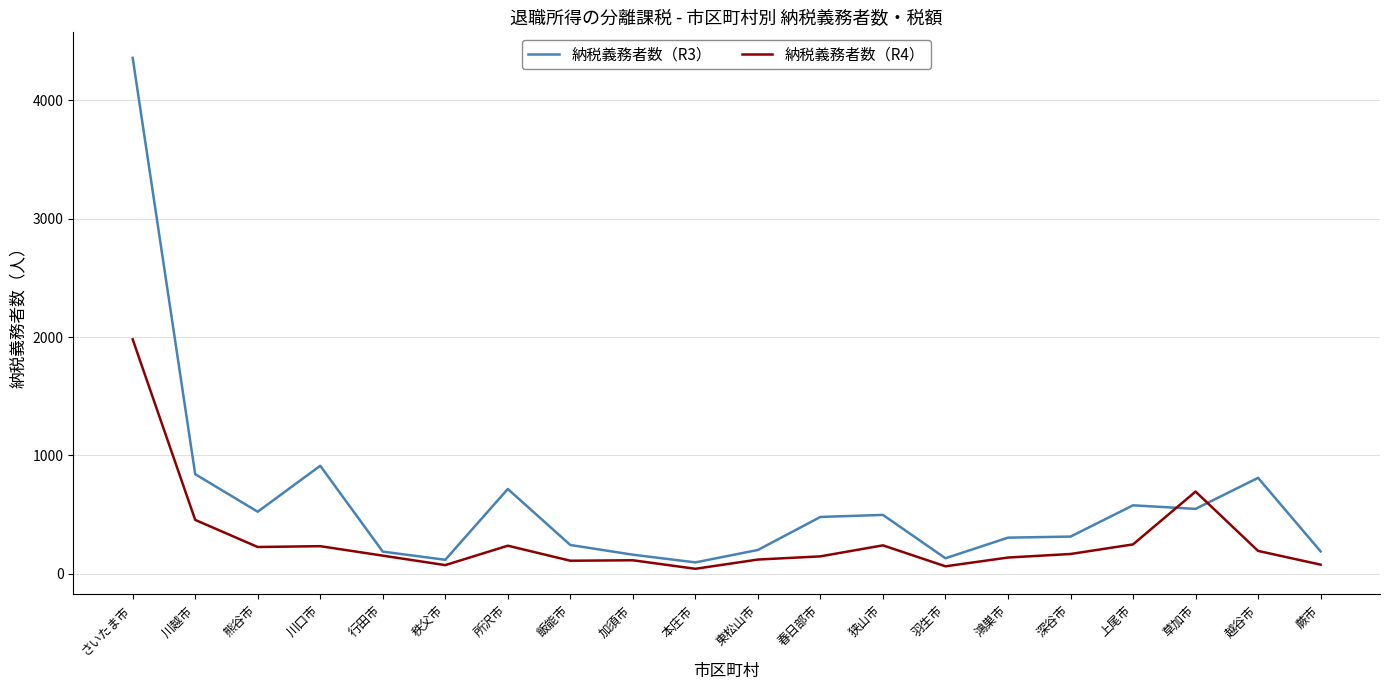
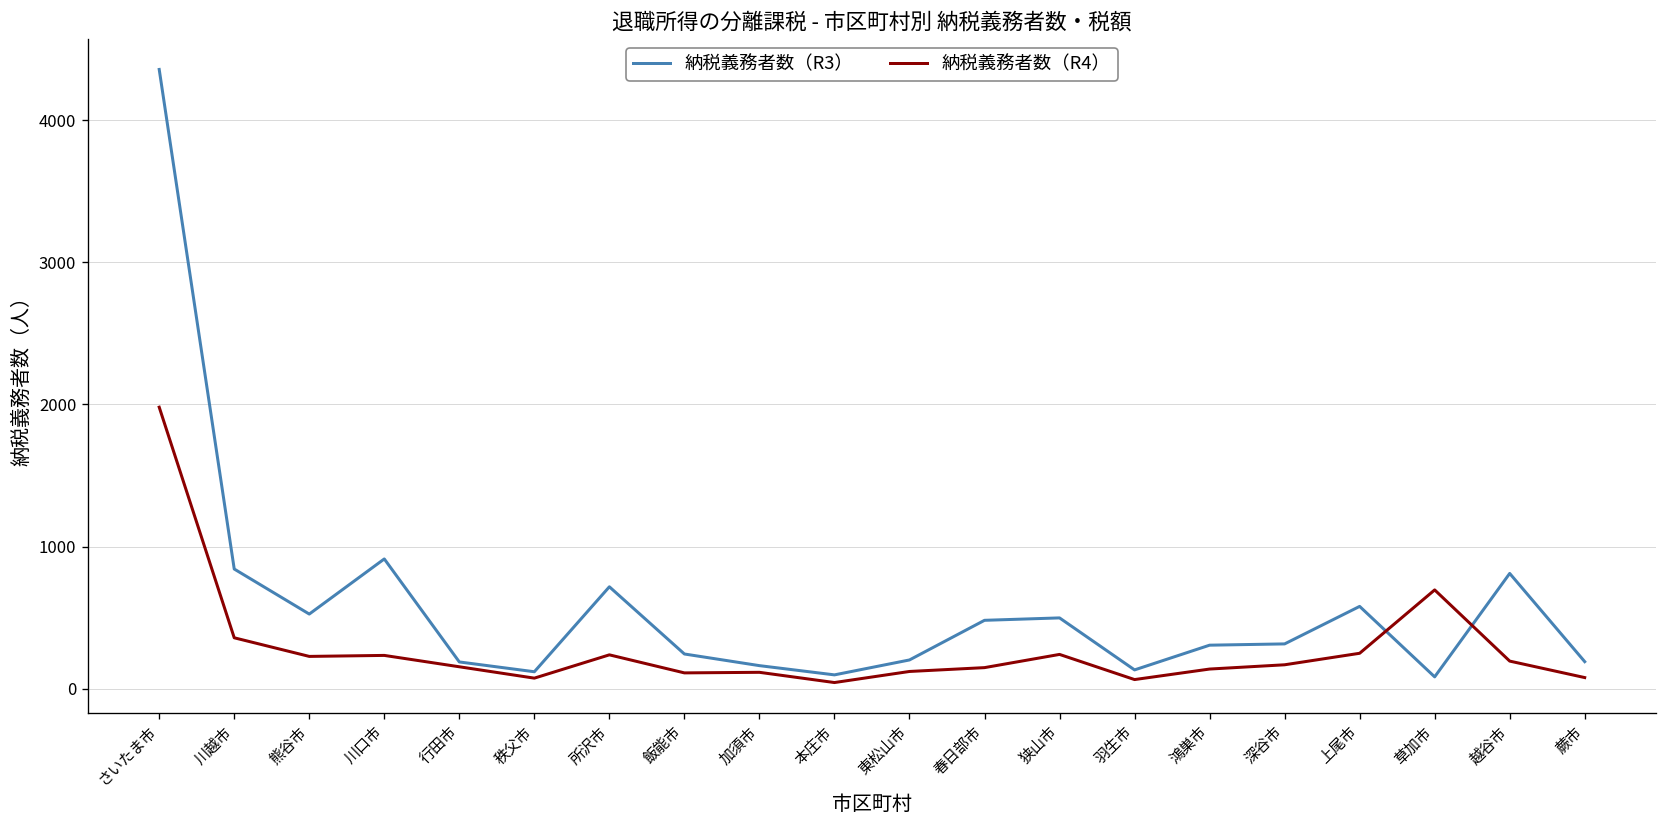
納税義務者数（R4）, 川越市: 460 -> 360
納税義務者数（R3）, 草加市: 550 -> 80
